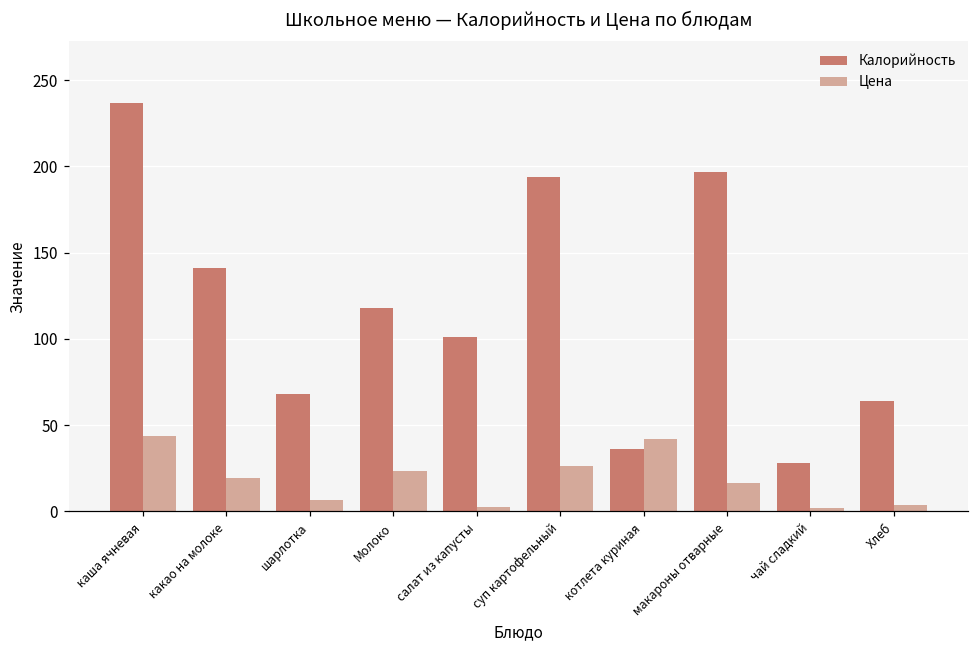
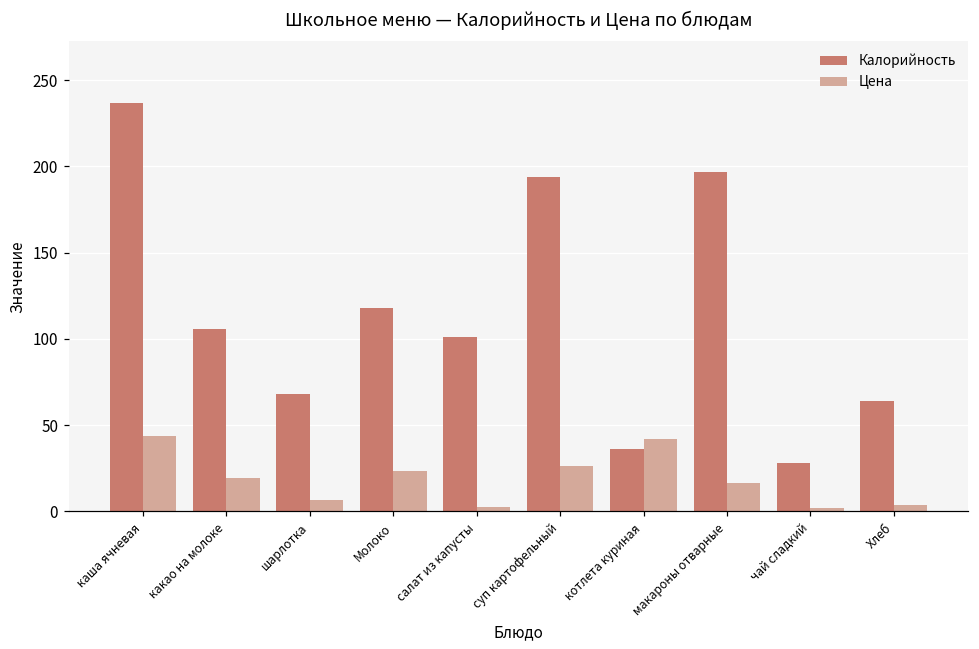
Калорийность, какао на молоке: 141 -> 106
